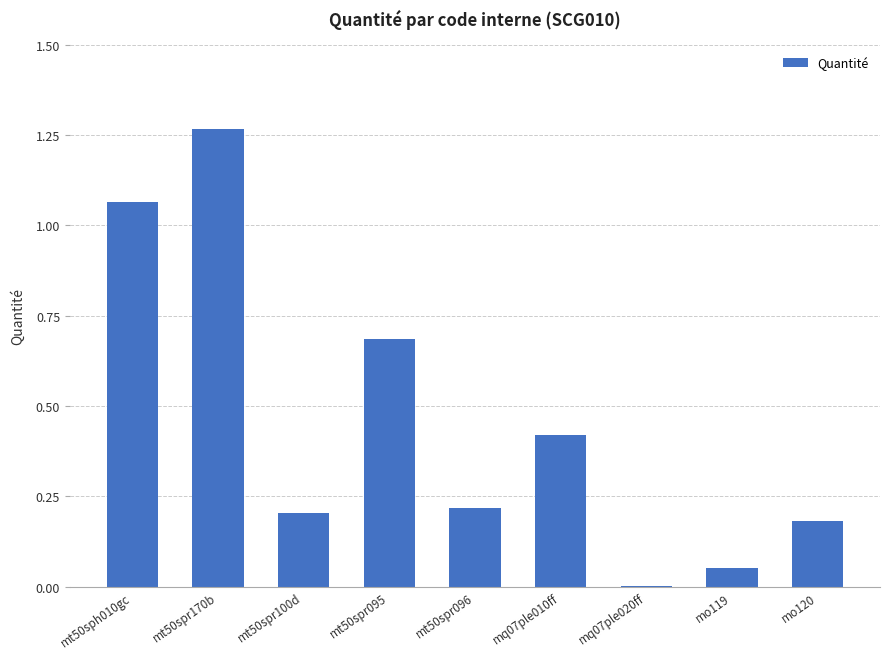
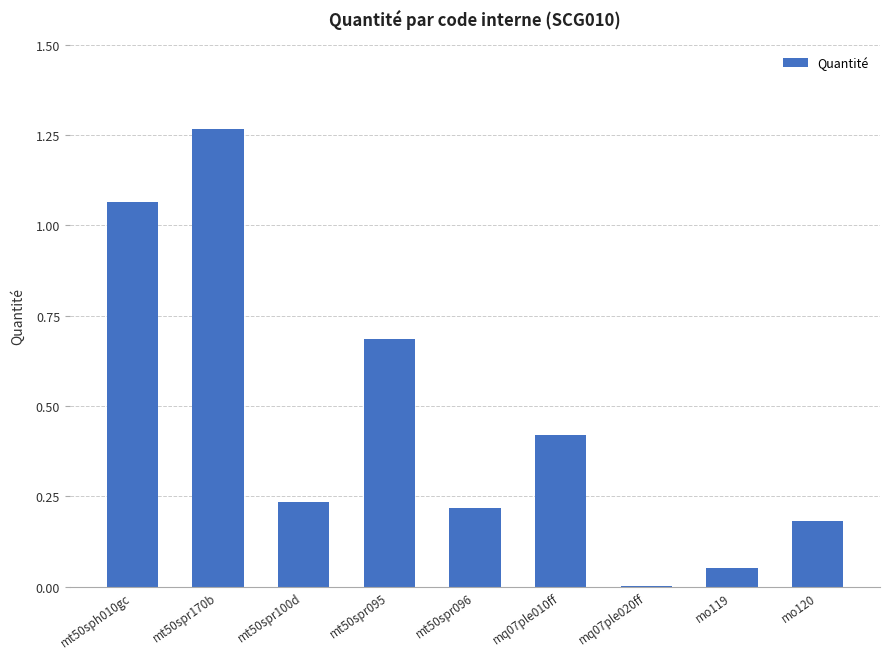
mt50spr100d: 0.20 -> 0.24
